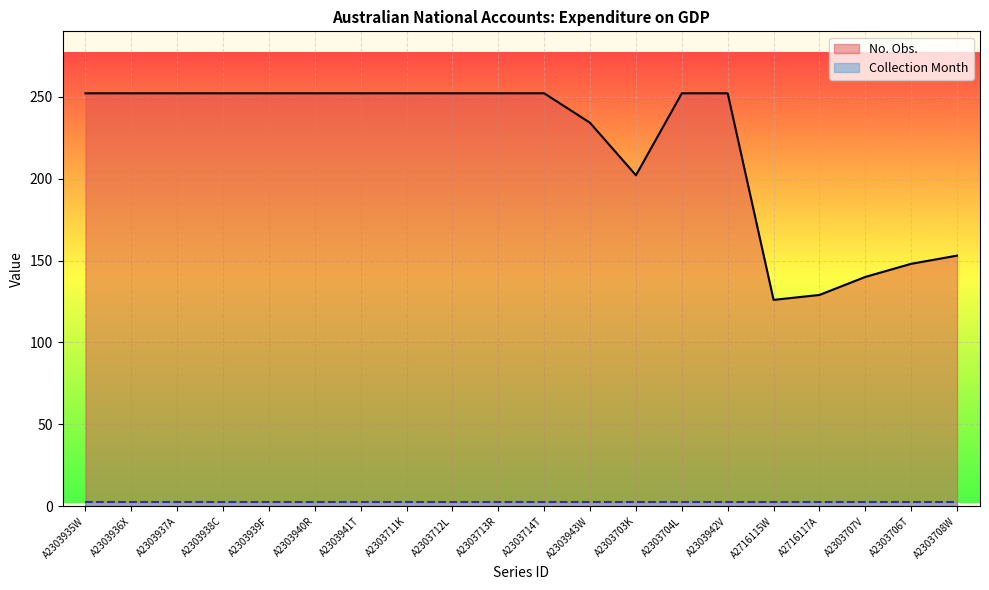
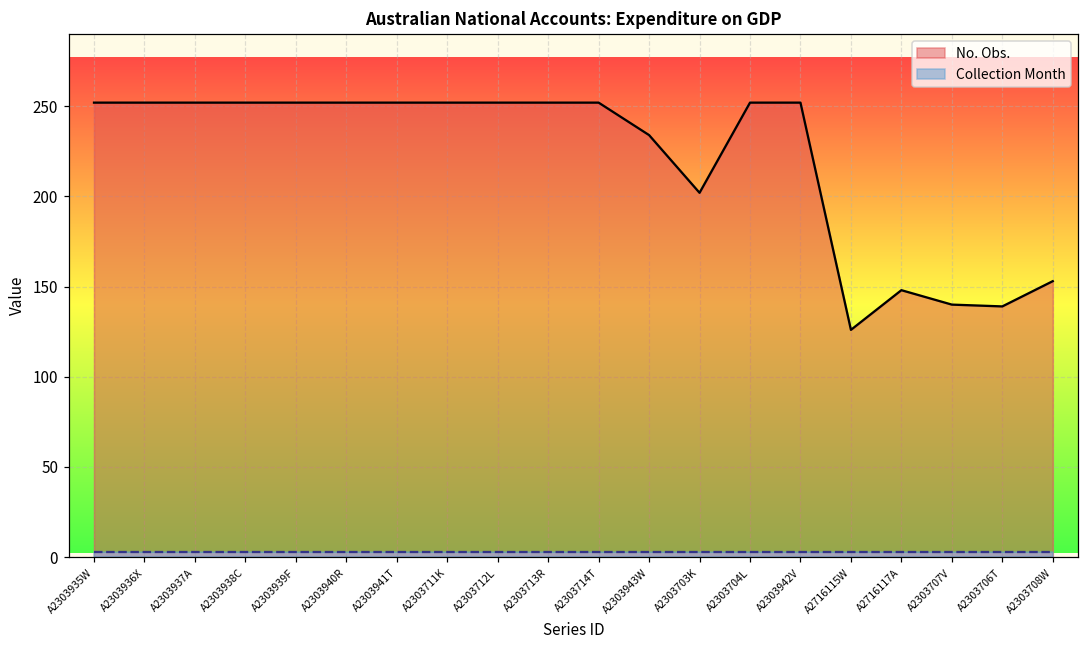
No. Obs., A2716117A: 129 -> 148
No. Obs., A2303706T: 148 -> 139
